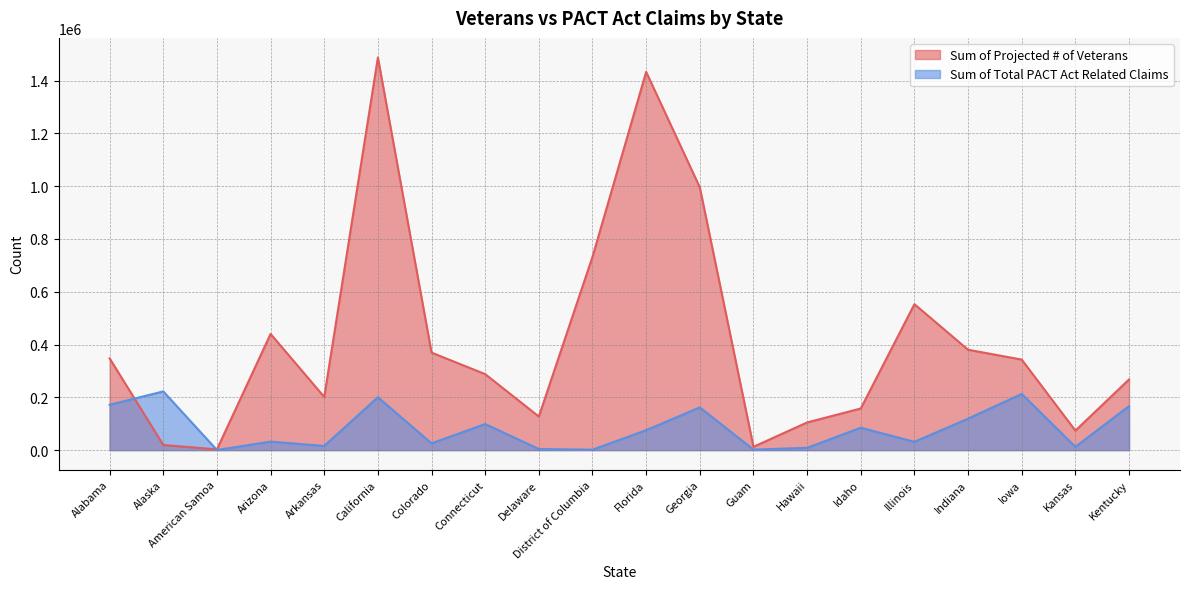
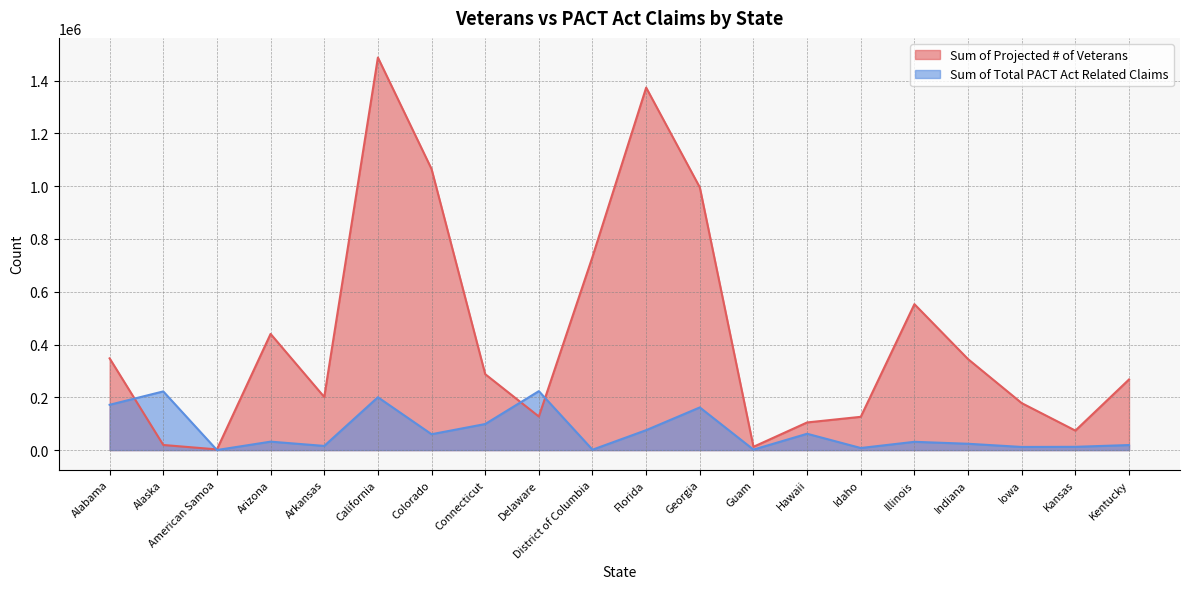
Sum of Projected # of Veterans, Colorado: 370000 -> 1060000
Sum of Total PACT Act Related Claims, Colorado: 30000 -> 60000
Sum of Total PACT Act Related Claims, Delaware: 0 -> 220000
Sum of Projected # of Veterans, Florida: 1430000 -> 1370000
Sum of Total PACT Act Related Claims, Hawaii: 10000 -> 60000
Sum of Projected # of Veterans, Idaho: 160000 -> 130000
Sum of Total PACT Act Related Claims, Idaho: 80000 -> 10000
Sum of Projected # of Veterans, Indiana: 380000 -> 340000
Sum of Total PACT Act Related Claims, Indiana: 120000 -> 20000
Sum of Projected # of Veterans, Iowa: 340000 -> 180000
Sum of Total PACT Act Related Claims, Iowa: 210000 -> 10000
Sum of Total PACT Act Related Claims, Kentucky: 170000 -> 20000
